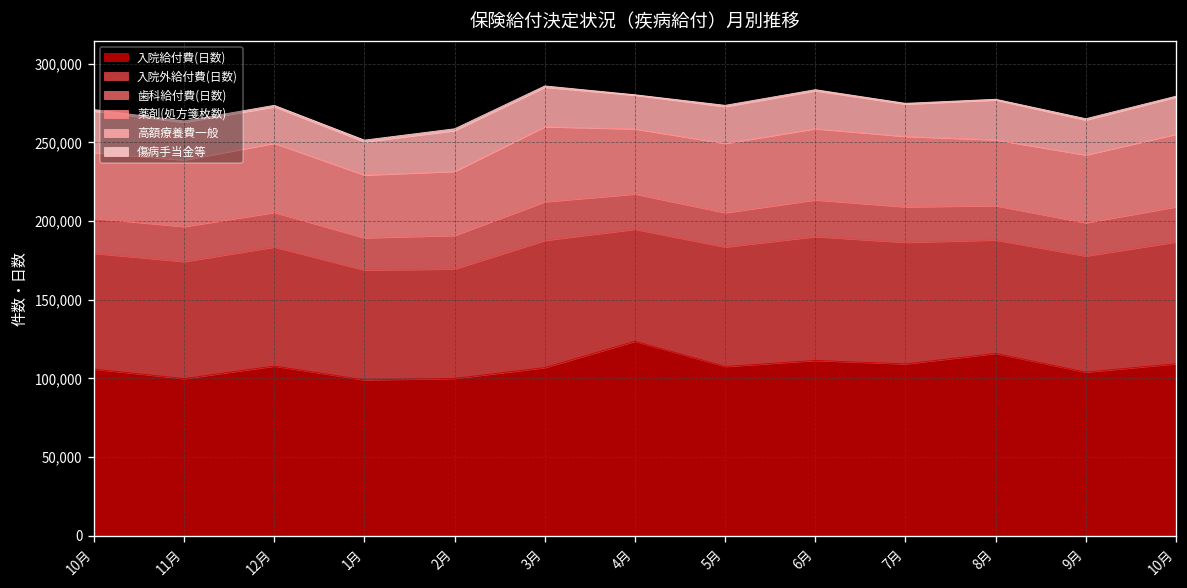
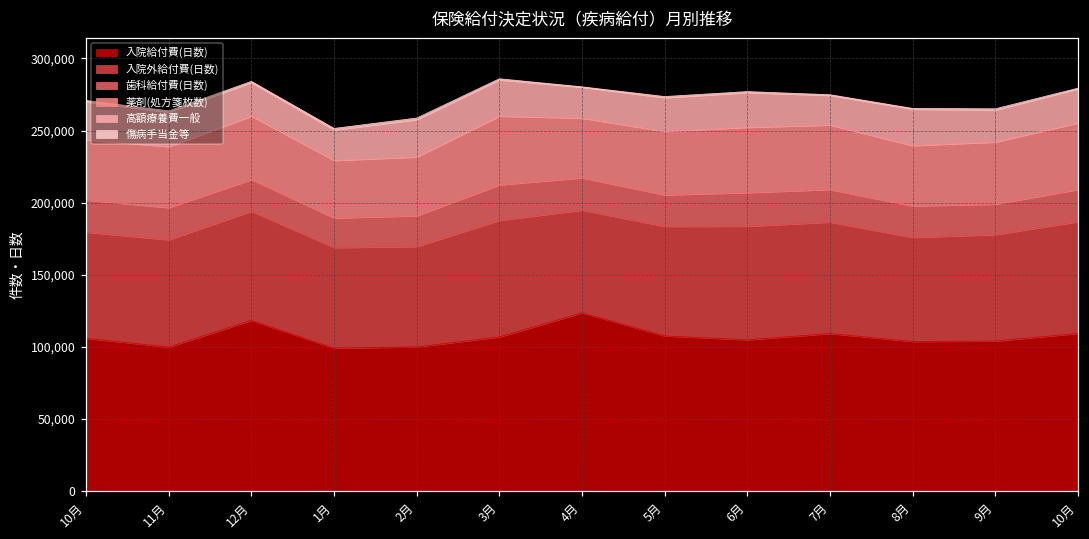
入院給付費(日数), 12月: 108,000 -> 118,000
入院給付費(日数), 6月: 111,000 -> 105,000
入院給付費(日数), 8月: 116,000 -> 104,000
